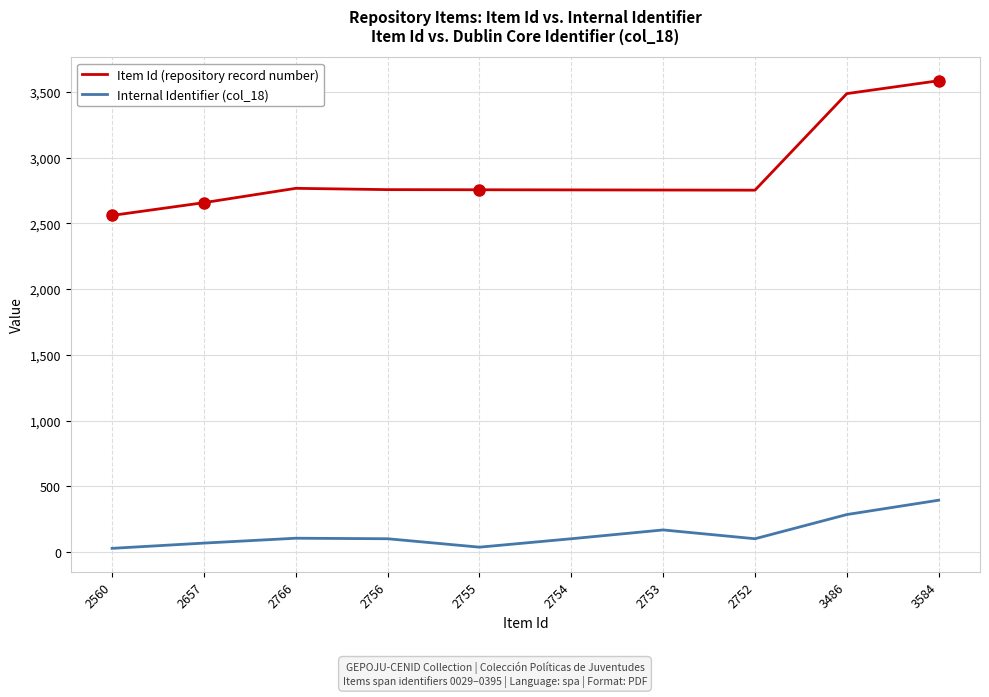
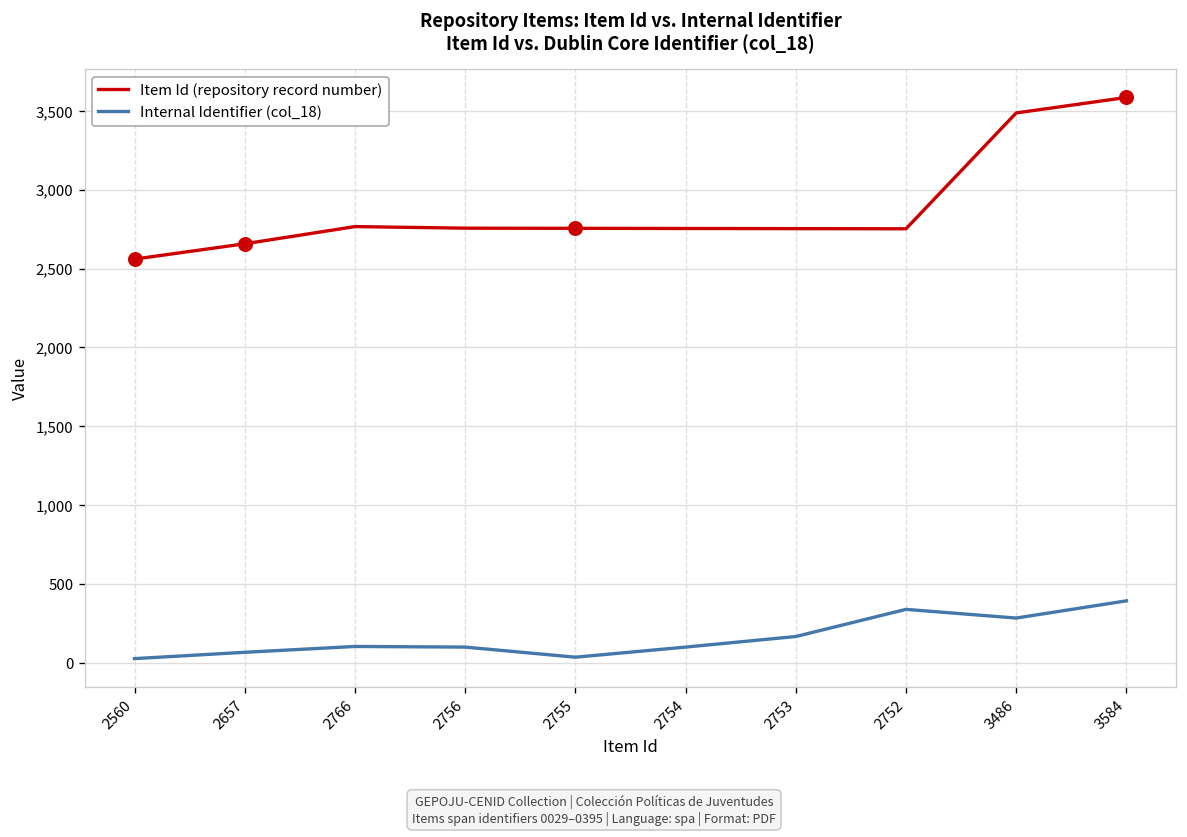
Internal Identifier (col_18), 2752: 100 -> 340
